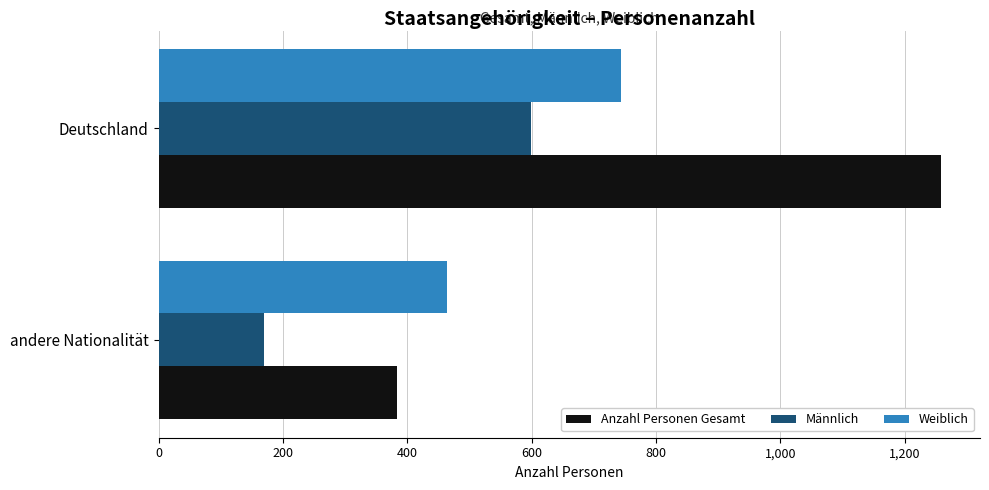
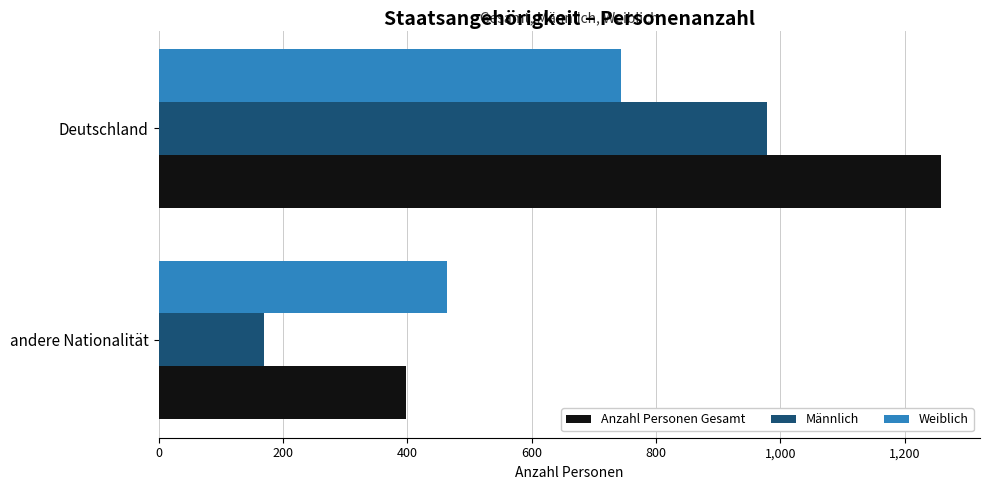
Männlich, Deutschland: 600 -> 980
Anzahl Personen Gesamt, andere Nationalität: 380 -> 400
